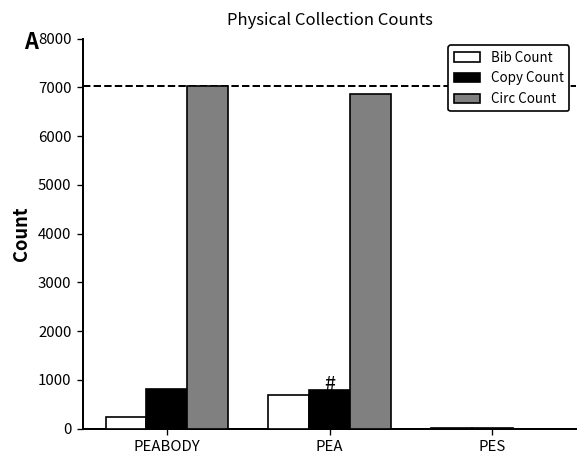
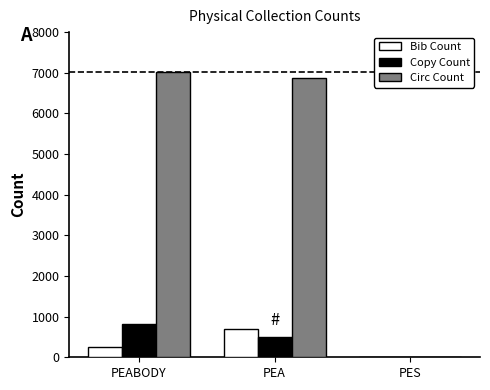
Copy Count, PEA: 800 -> 500
